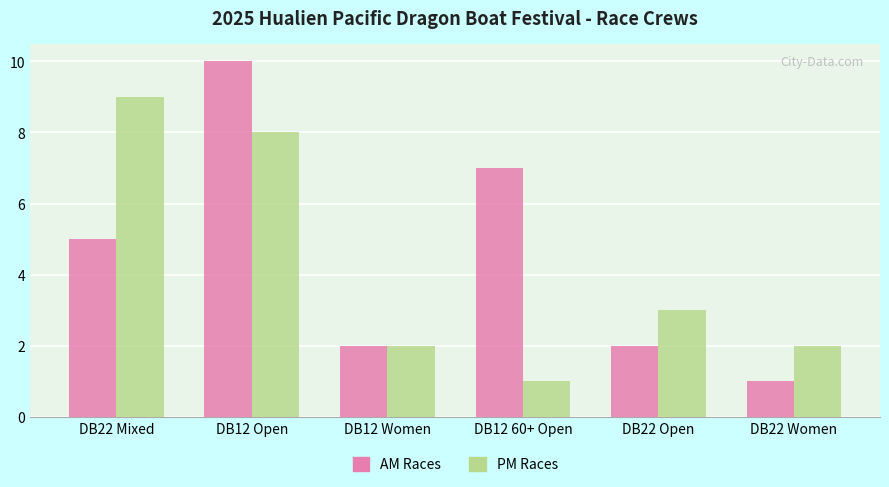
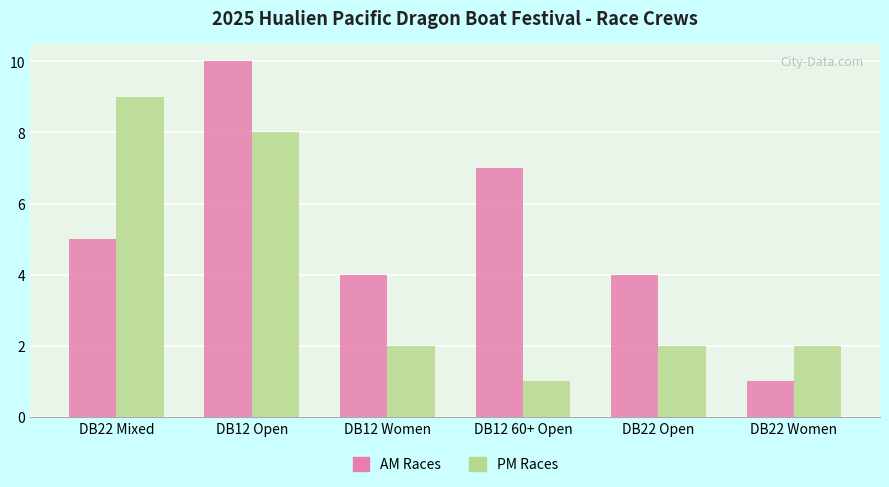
AM Races, DB12 Women: 2 -> 4
AM Races, DB22 Open: 2 -> 4
PM Races, DB22 Open: 3 -> 2
